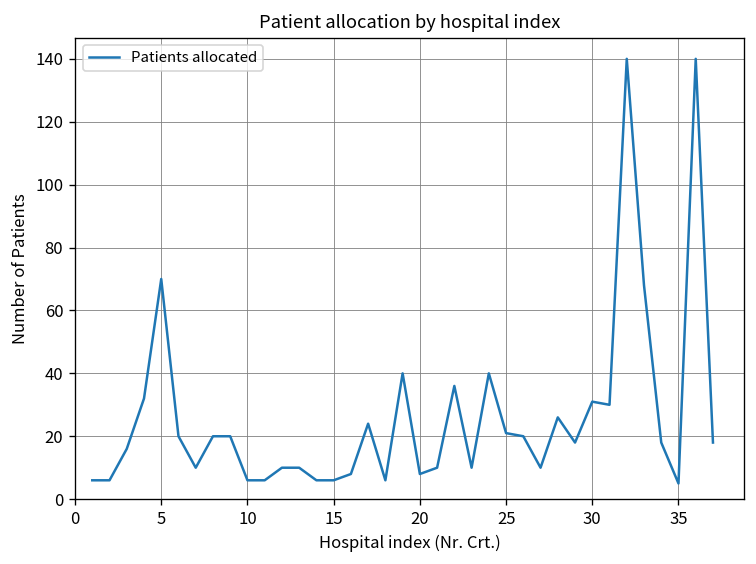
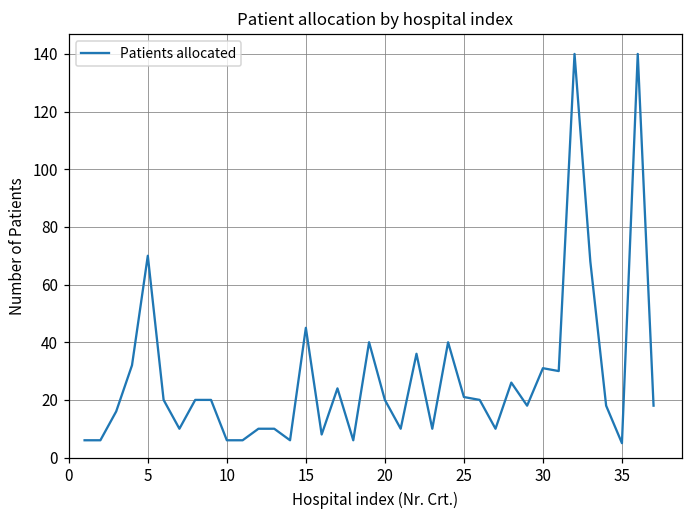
15: 6 -> 45
20: 8 -> 20
